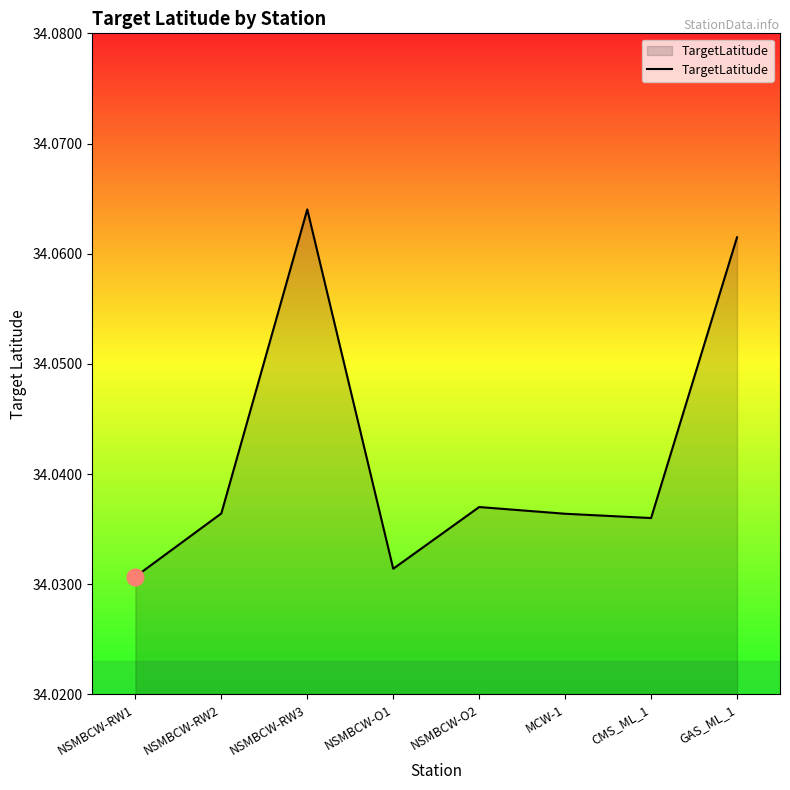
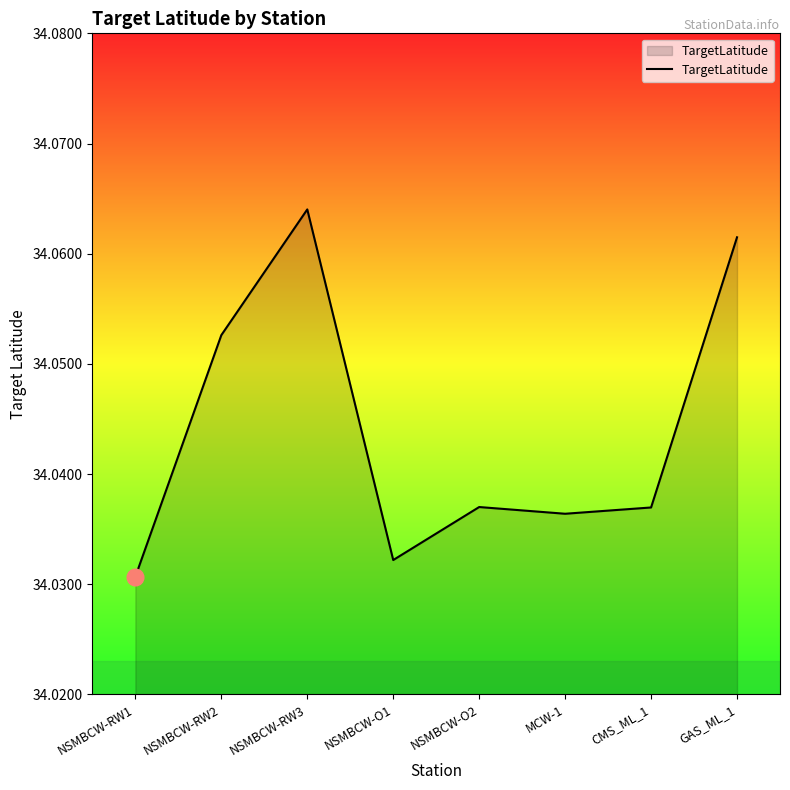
TargetLatitude, NSMBCW-RW2: 34.0364 -> 34.0526
TargetLatitude, NSMBCW-O1: 34.0314 -> 34.0322
TargetLatitude, CMS_ML_1: 34.0360 -> 34.0370
